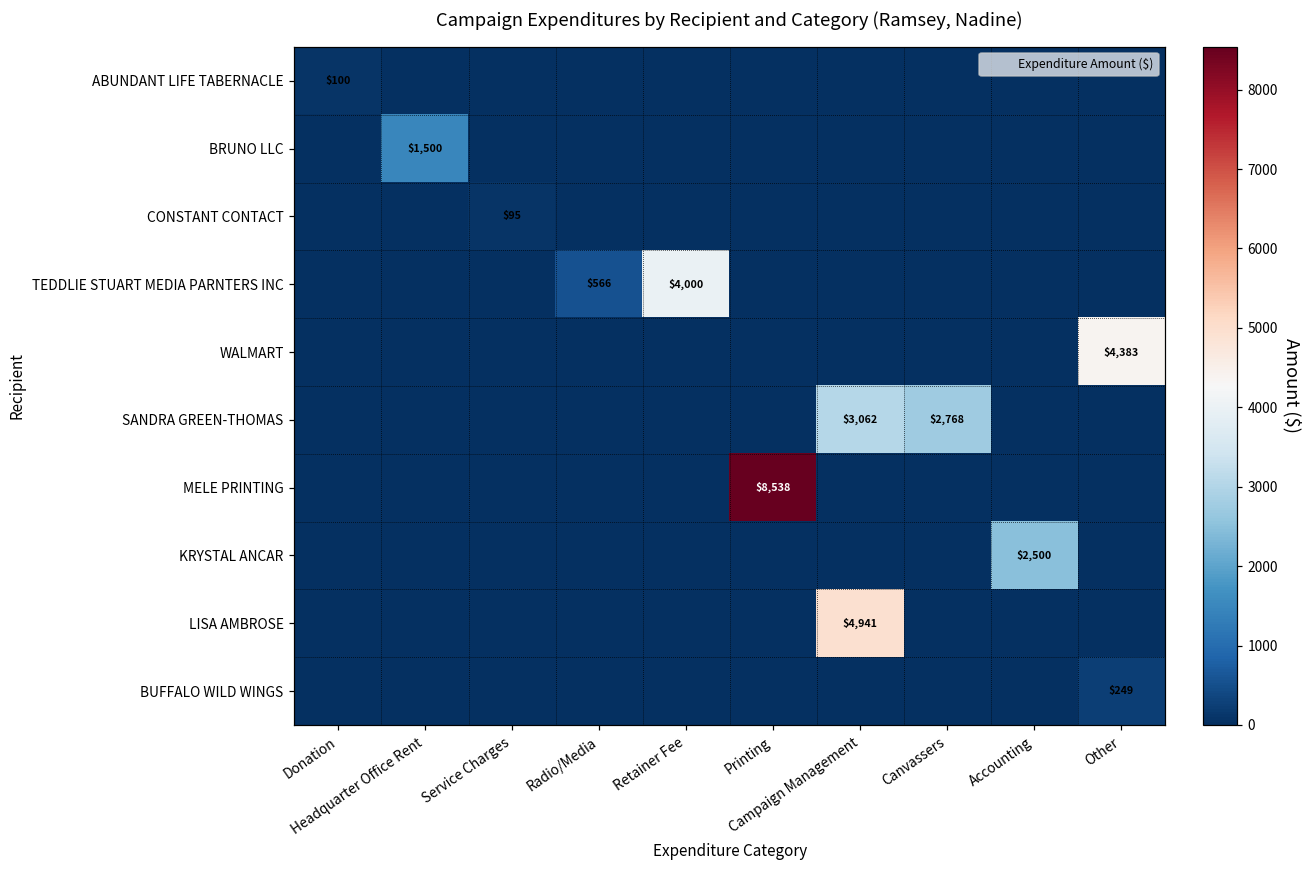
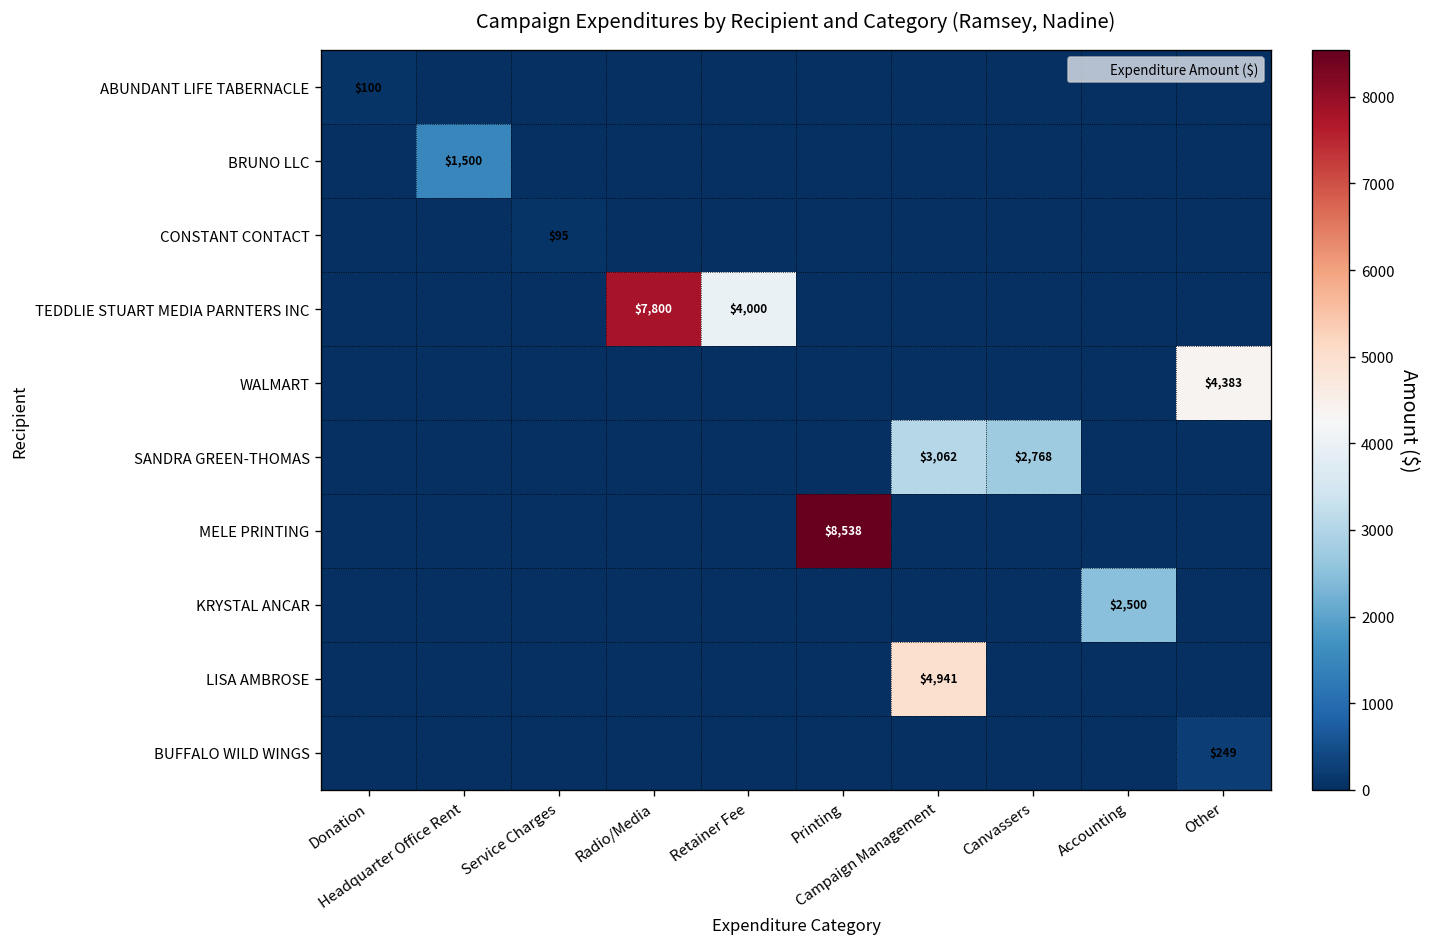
TEDDLIE STUART MEDIA PARNTERS INC, Radio/Media: $566 -> $7,800
